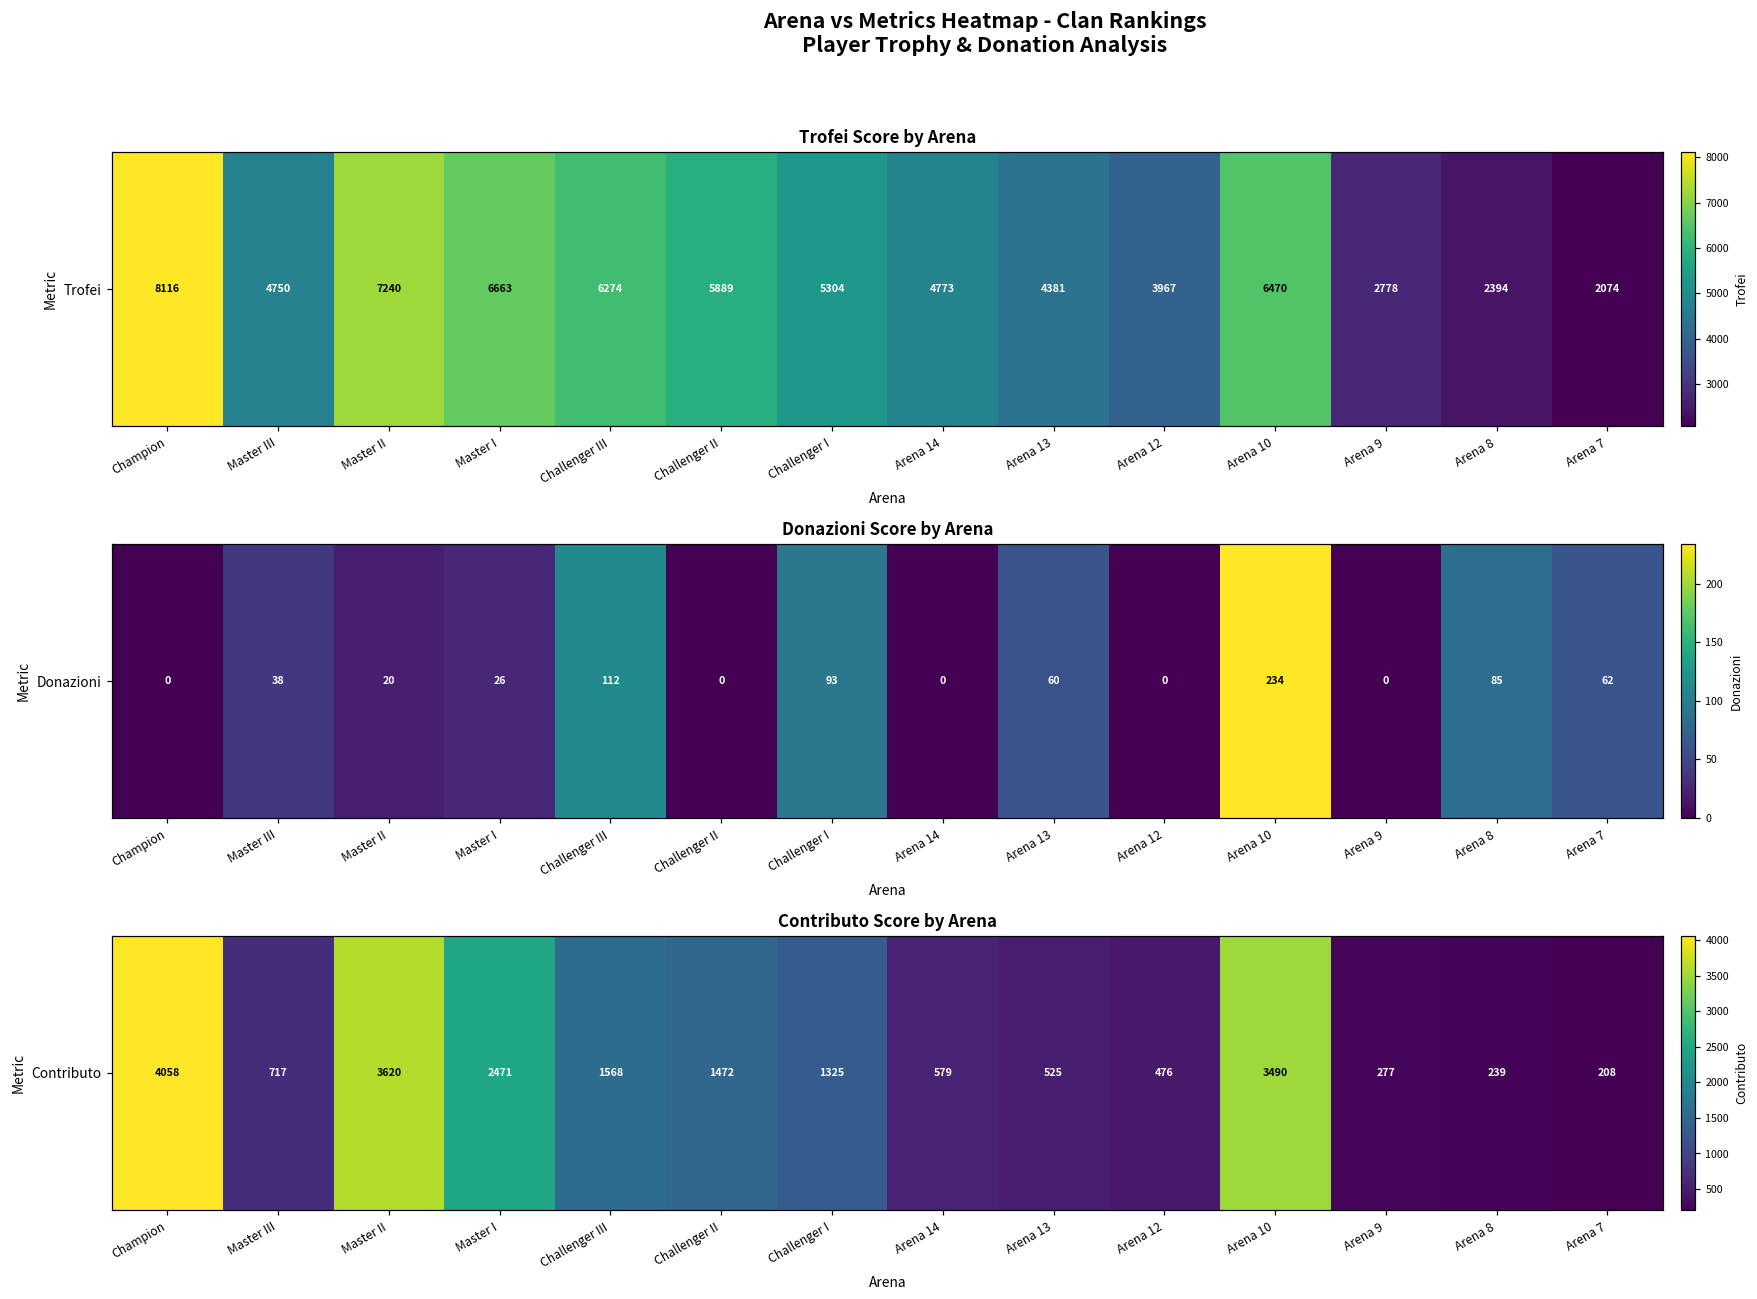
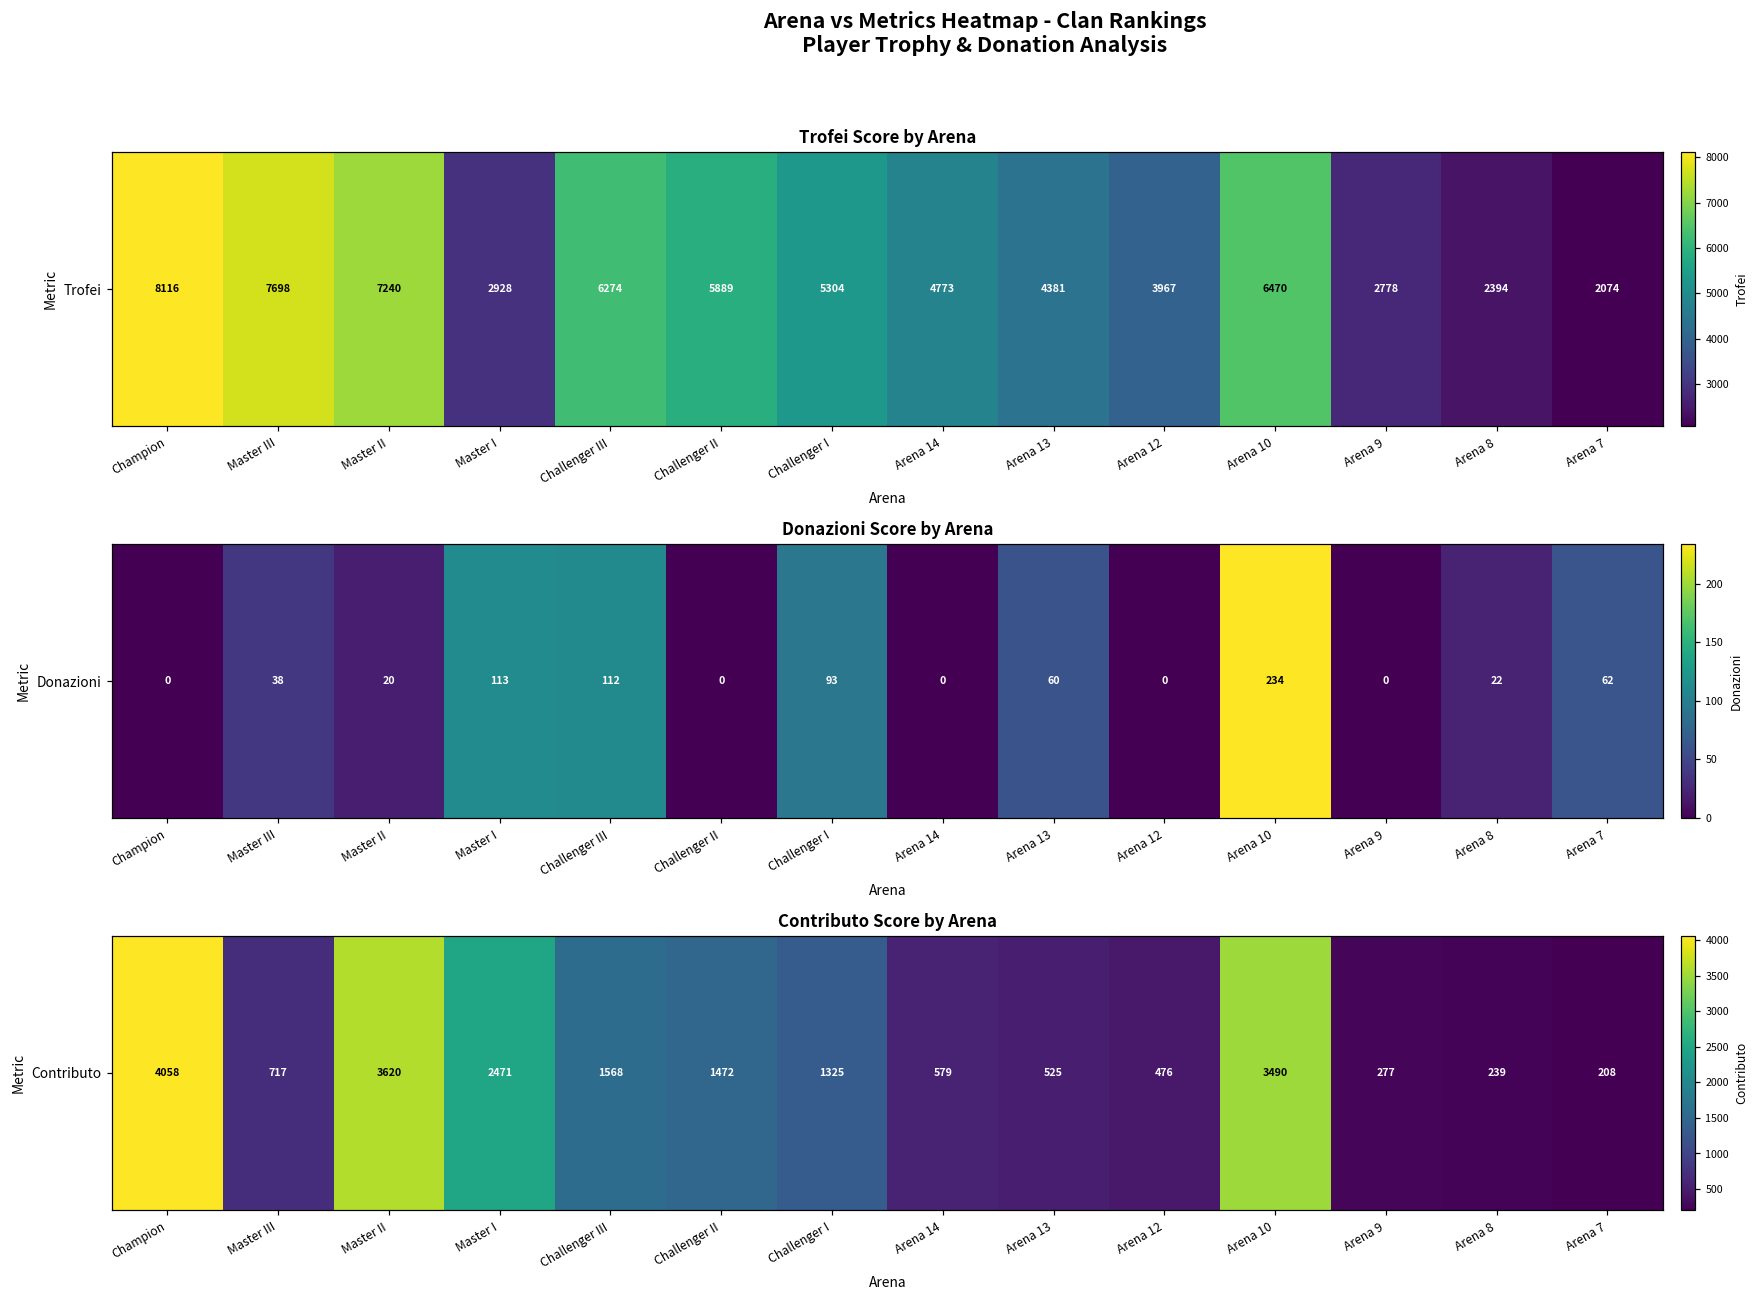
Trofei Score by Arena, Trofei, Master III: 4750 -> 7698
Trofei Score by Arena, Trofei, Master I: 6663 -> 2928
Donazioni Score by Arena, Donazioni, Master I: 26 -> 113
Donazioni Score by Arena, Donazioni, Arena 8: 85 -> 22
